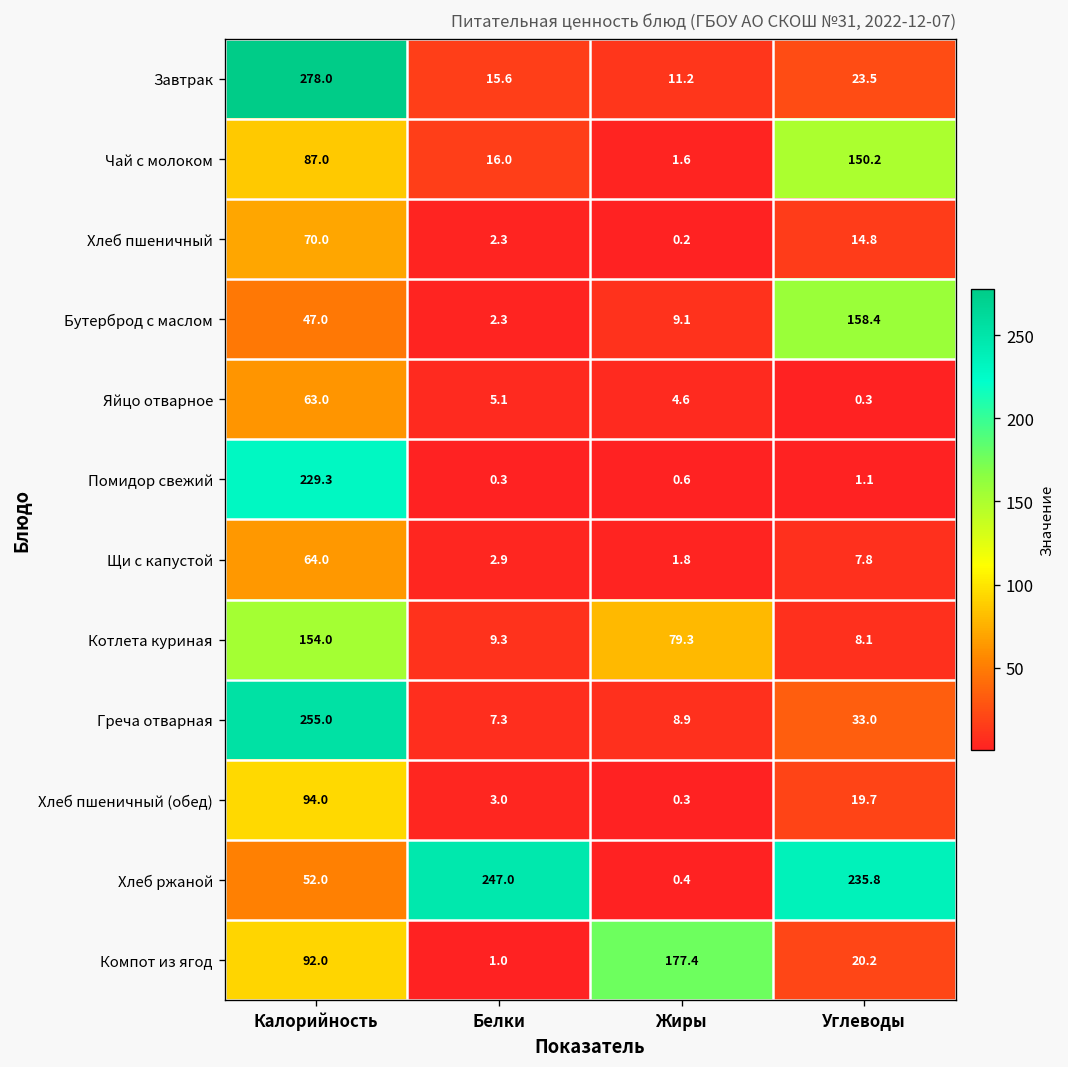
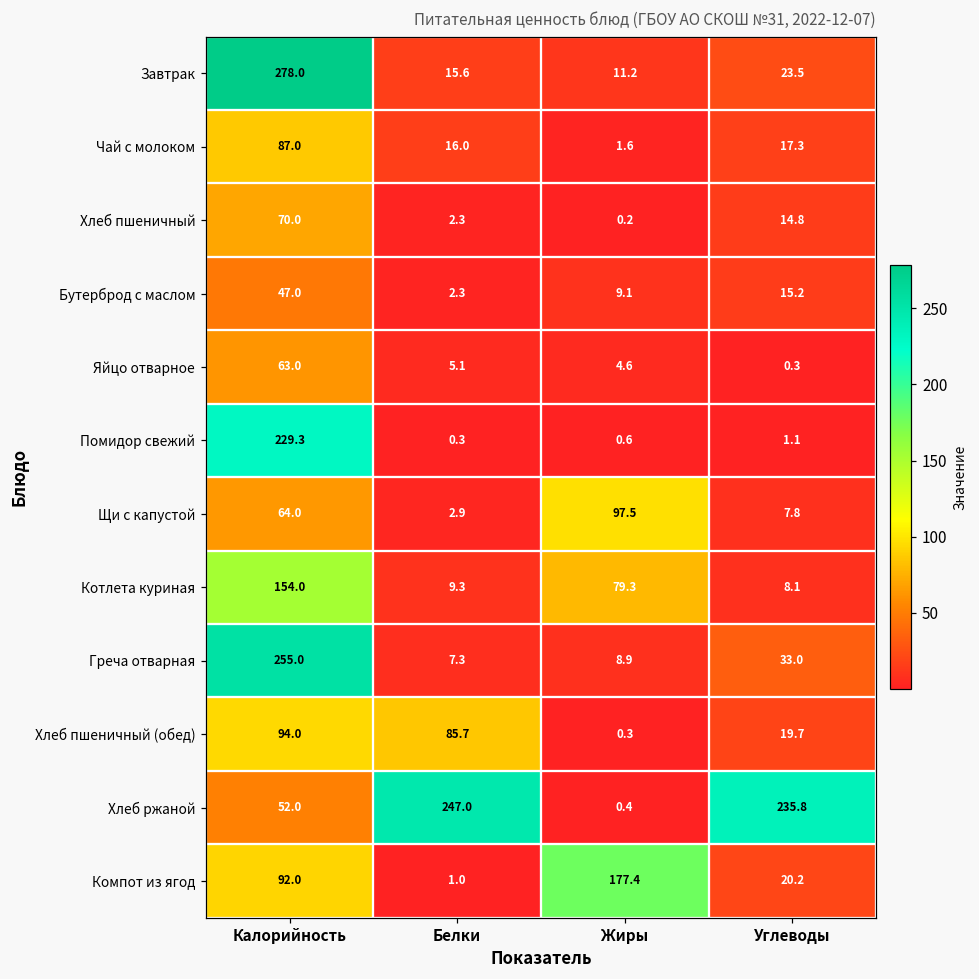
Чай с молоком, Углеводы: 150.2 -> 17.3
Бутерброд с маслом, Углеводы: 158.4 -> 15.2
Щи с капустой, Жиры: 1.8 -> 97.5
Хлеб пшеничный (обед), Белки: 3.0 -> 85.7
